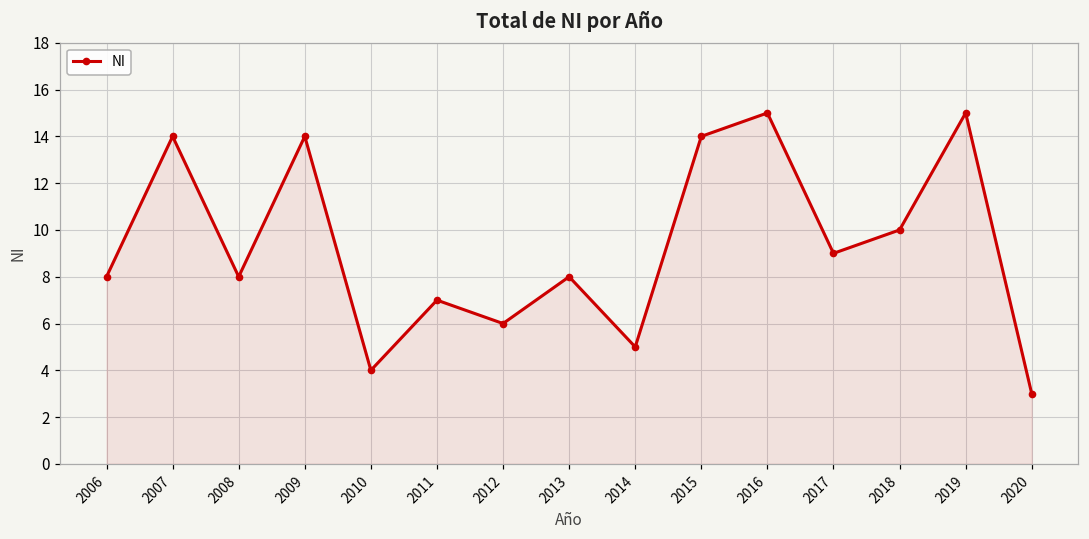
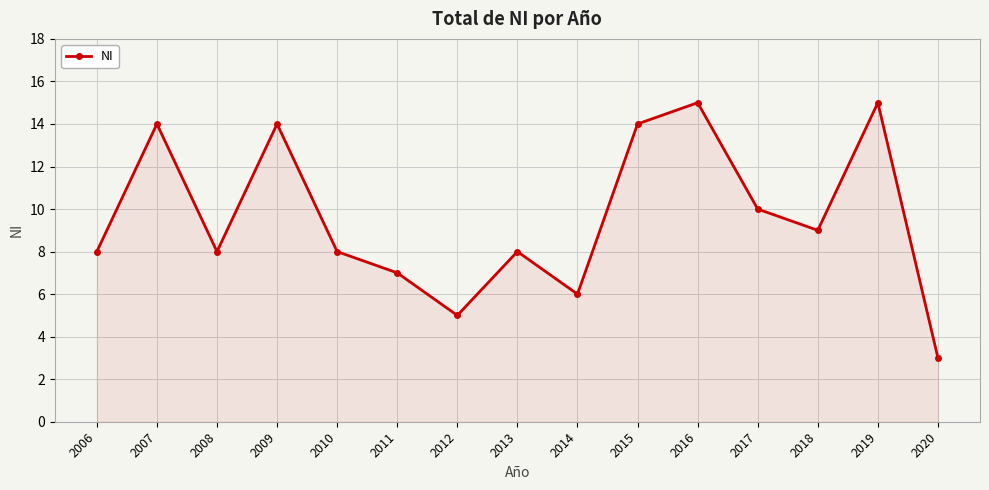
2010: 4 -> 8
2012: 6 -> 5
2014: 5 -> 6
2017: 9 -> 10
2018: 10 -> 9
